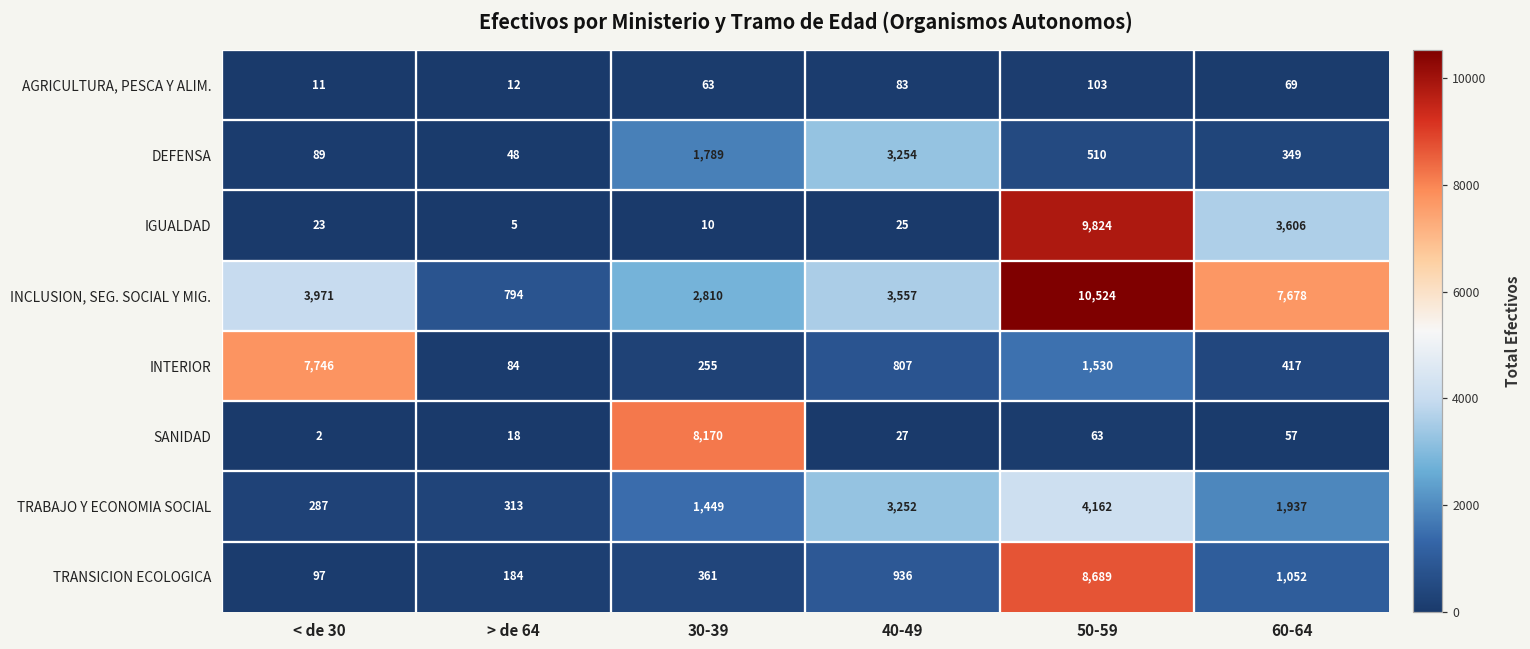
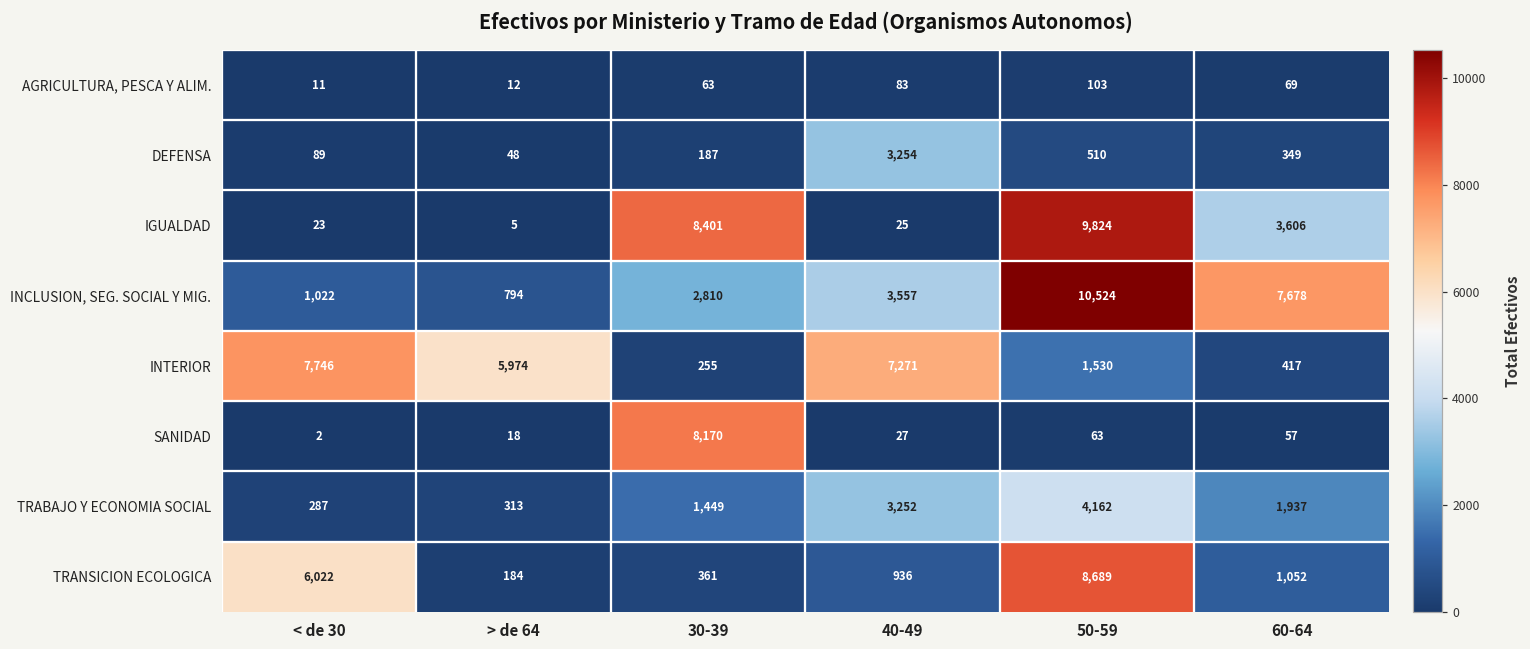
DEFENSA, 30-39: 1,789 -> 187
IGUALDAD, 30-39: 10 -> 8,401
INCLUSION, SEG. SOCIAL Y MIG., < de 30: 3,971 -> 1,022
INTERIOR, > de 64: 84 -> 5,974
INTERIOR, 40-49: 807 -> 7,271
TRANSICION ECOLOGICA, < de 30: 97 -> 6,022
